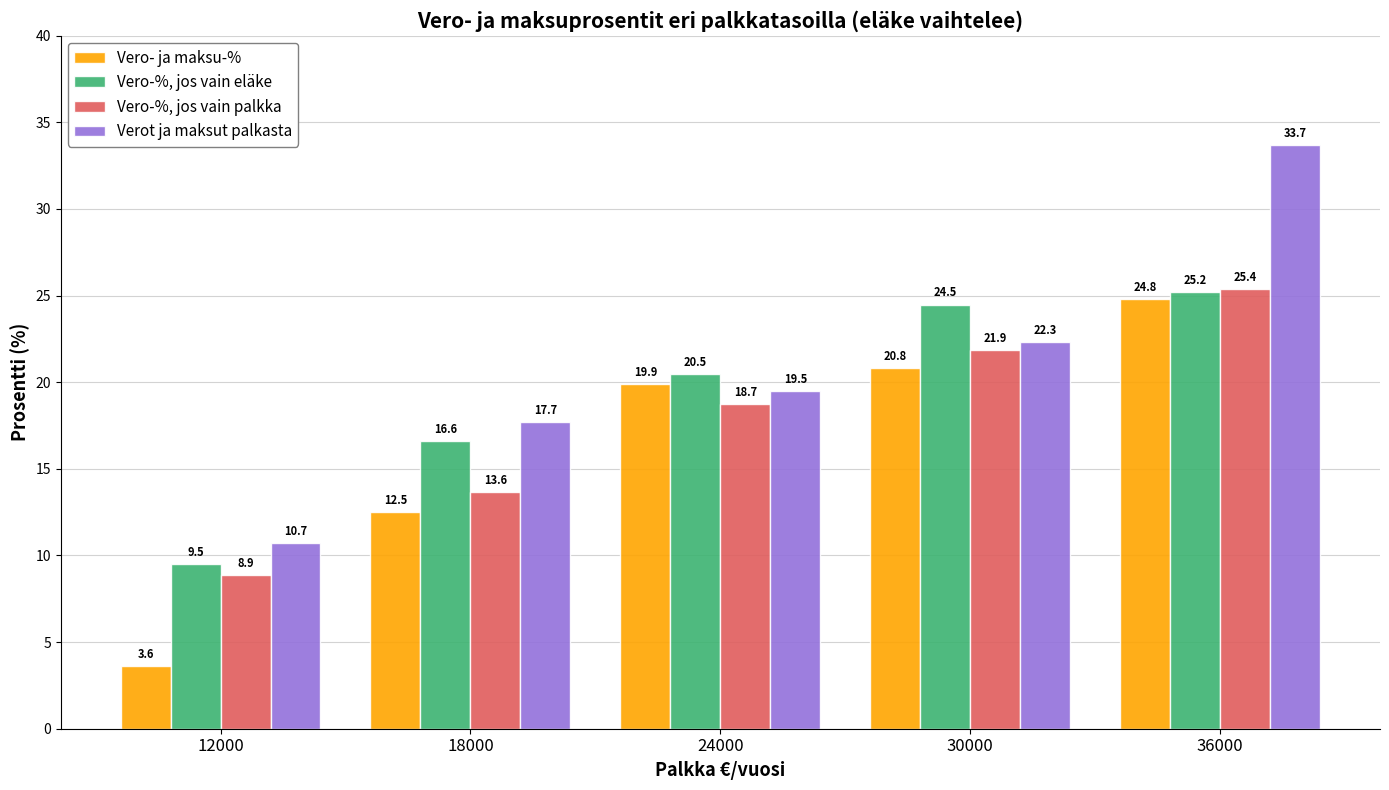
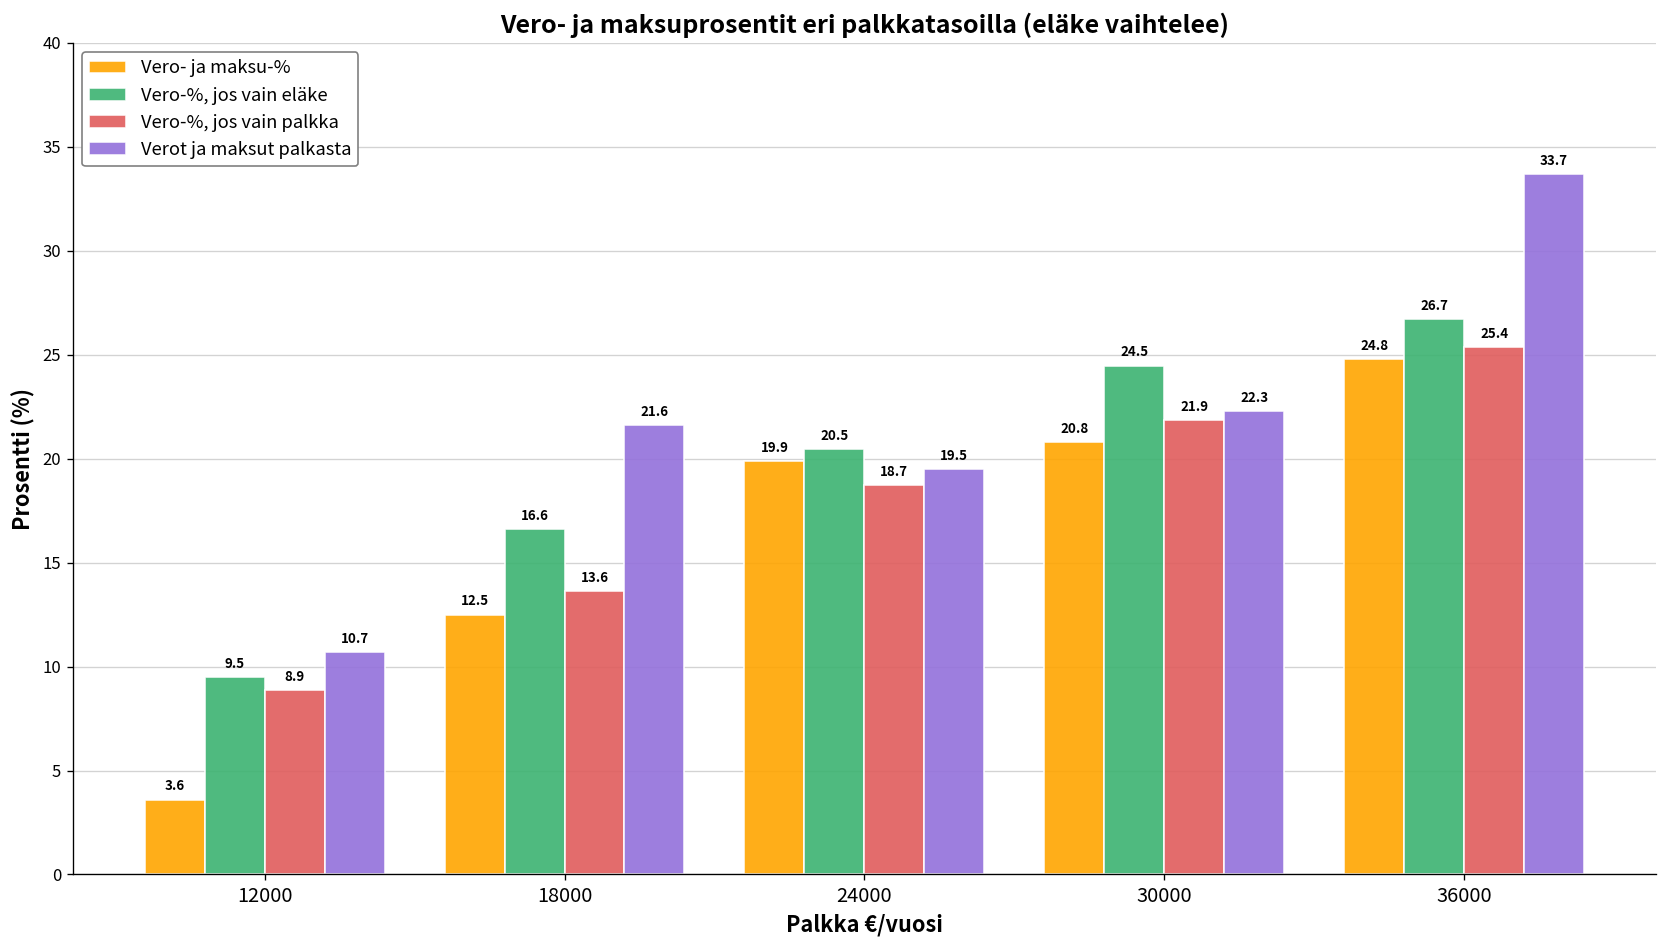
Verot ja maksut palkasta, 18000: 17.7 -> 21.6
Vero-%, jos vain eläke, 36000: 25.2 -> 26.7
